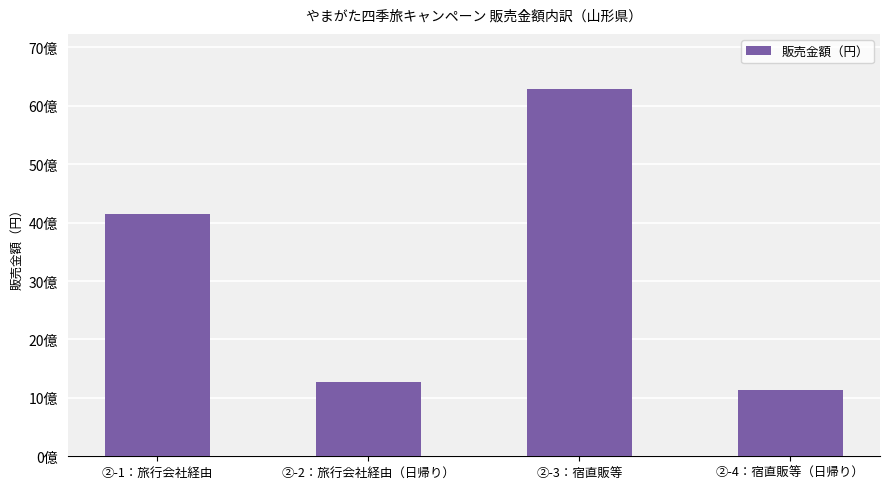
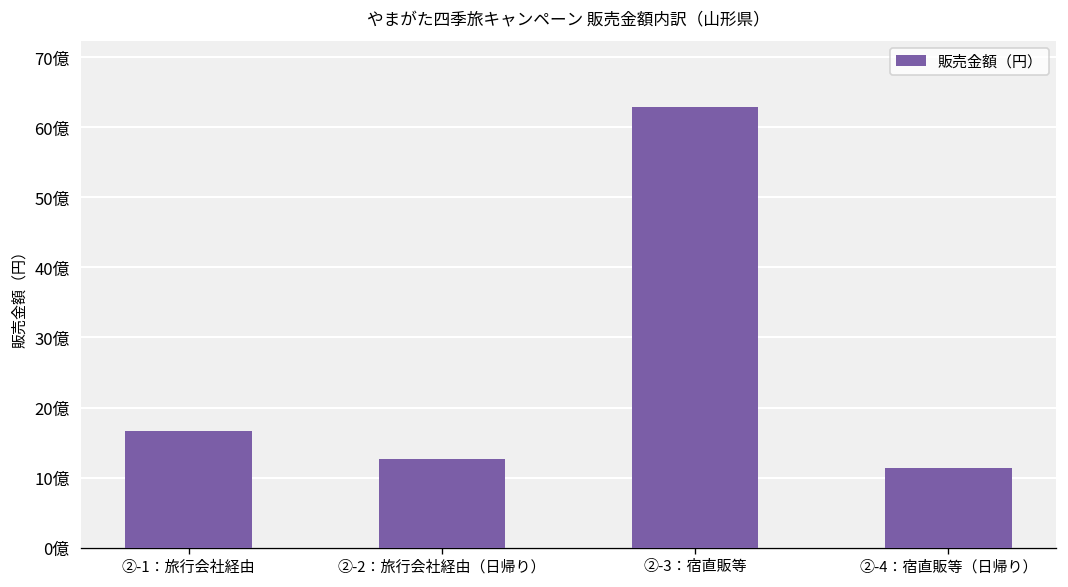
②-1：旅行会社経由: 41億 -> 17億
